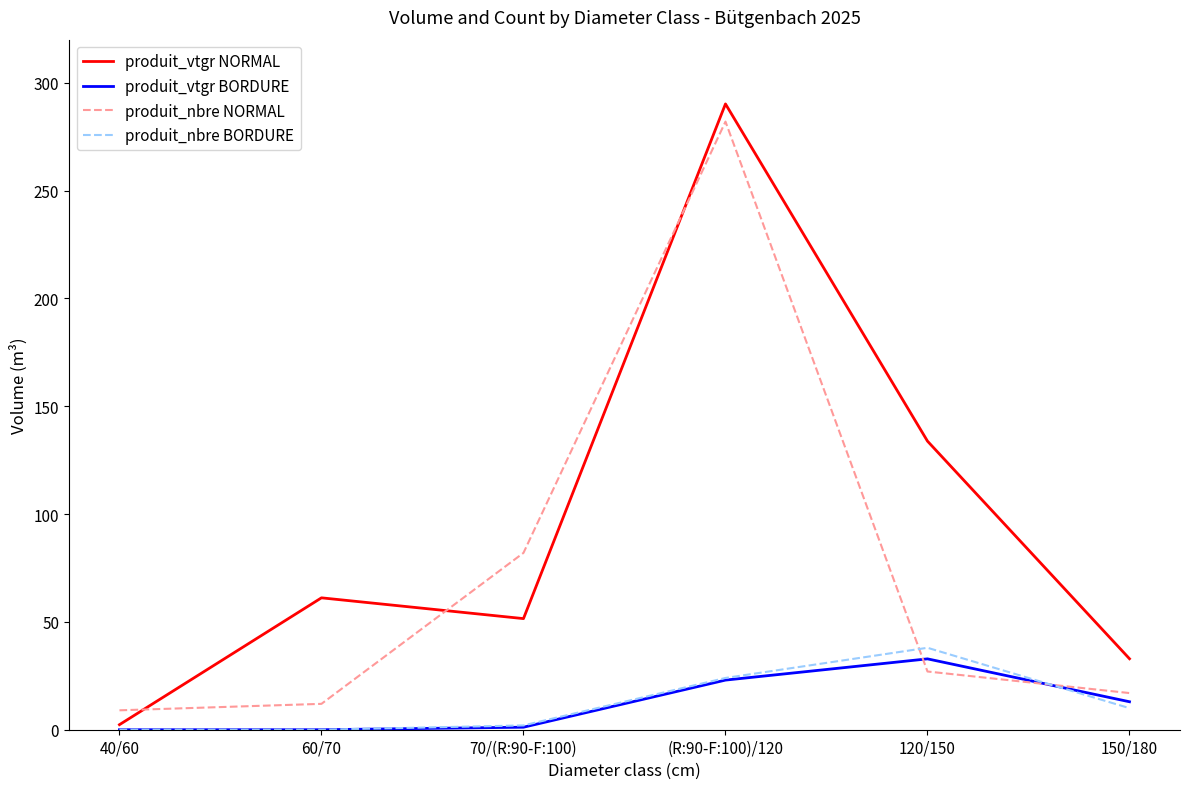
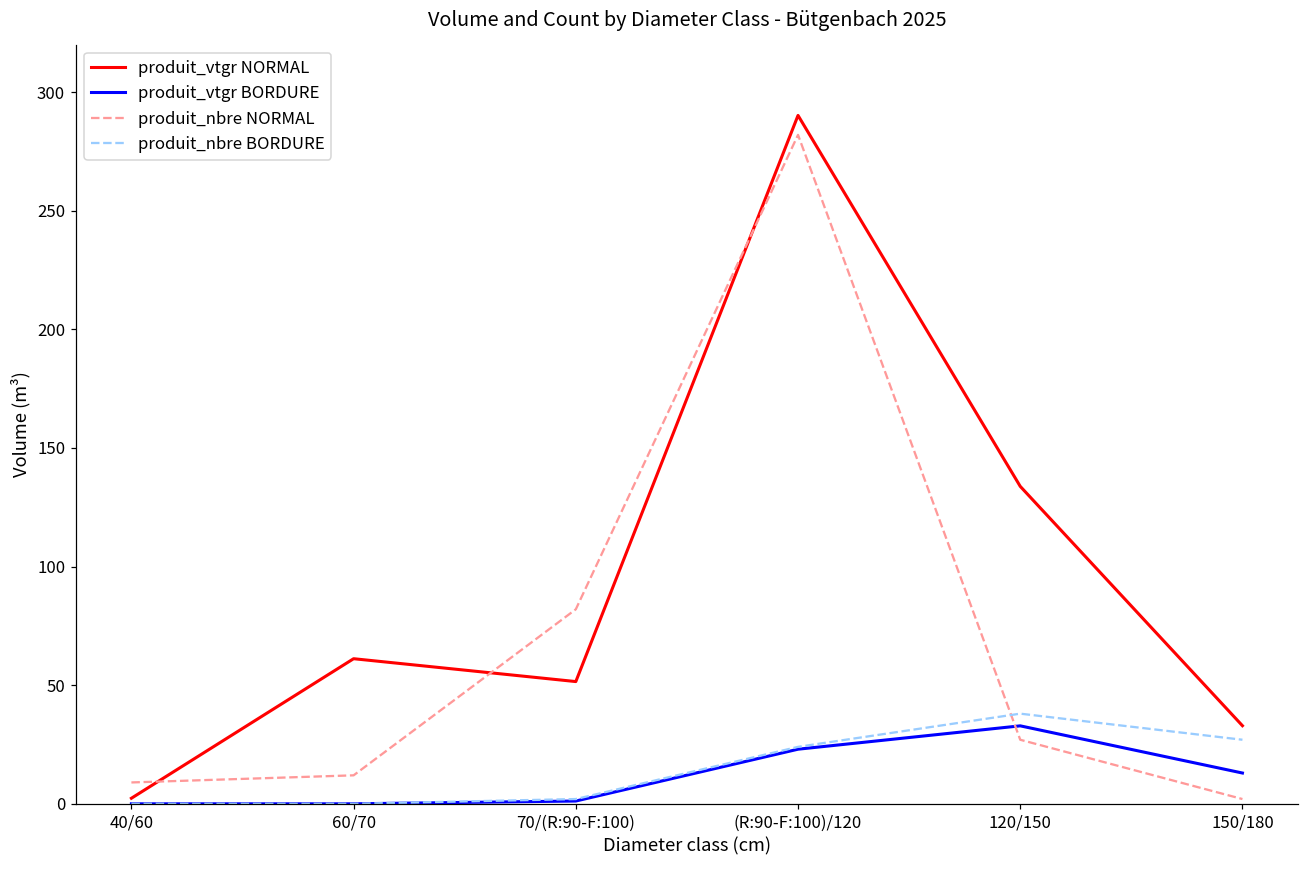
produit_nbre NORMAL, 150/180: 17 -> 2
produit_nbre BORDURE, 150/180: 10 -> 27
